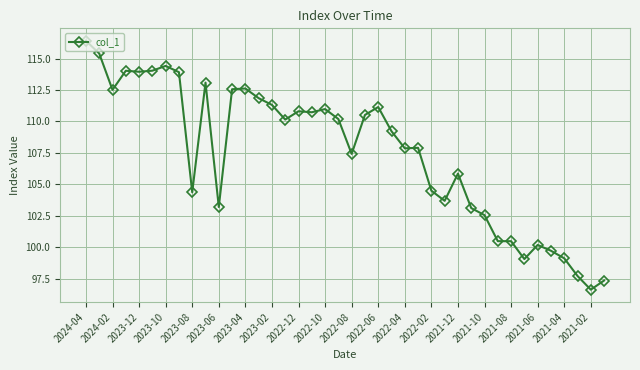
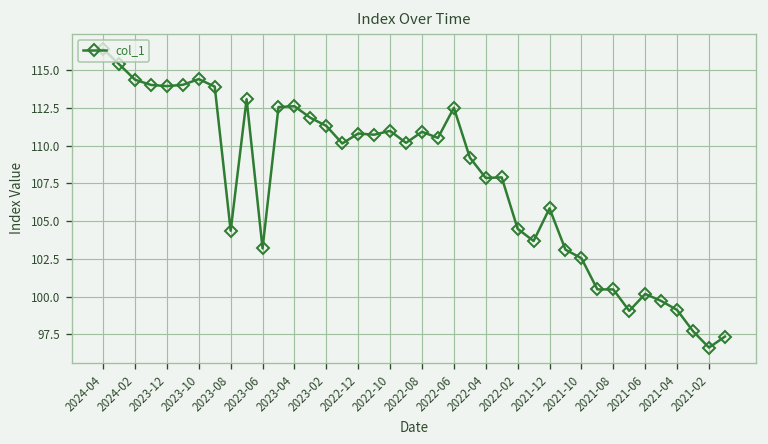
2024-02: 112.5 -> 114.4
2022-08: 107.4 -> 110.9
2022-06: 111.1 -> 112.5
